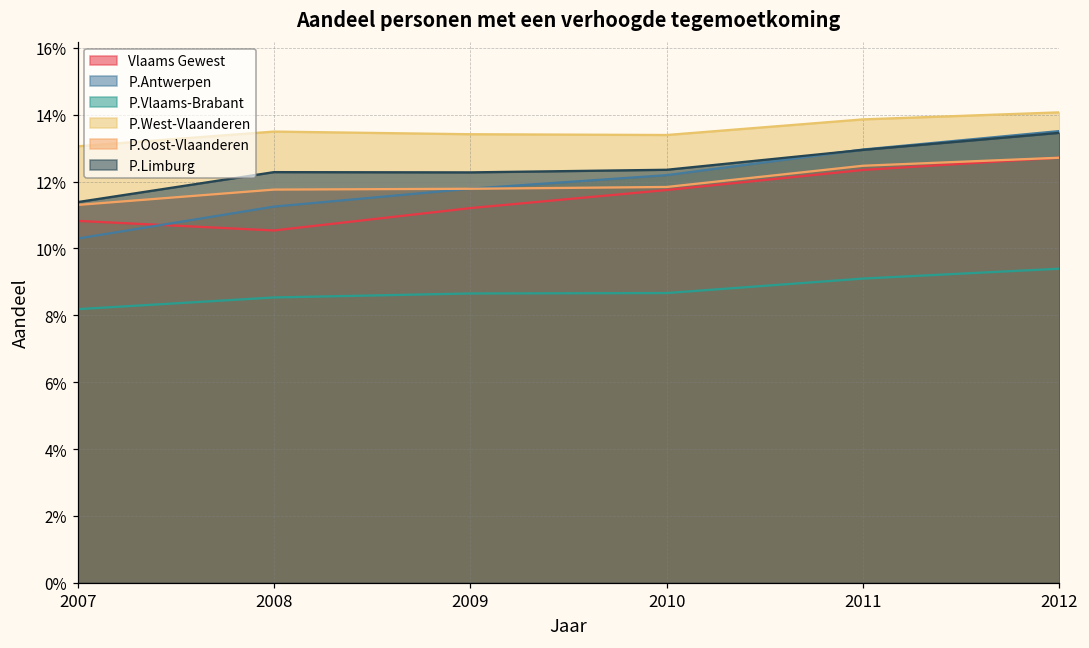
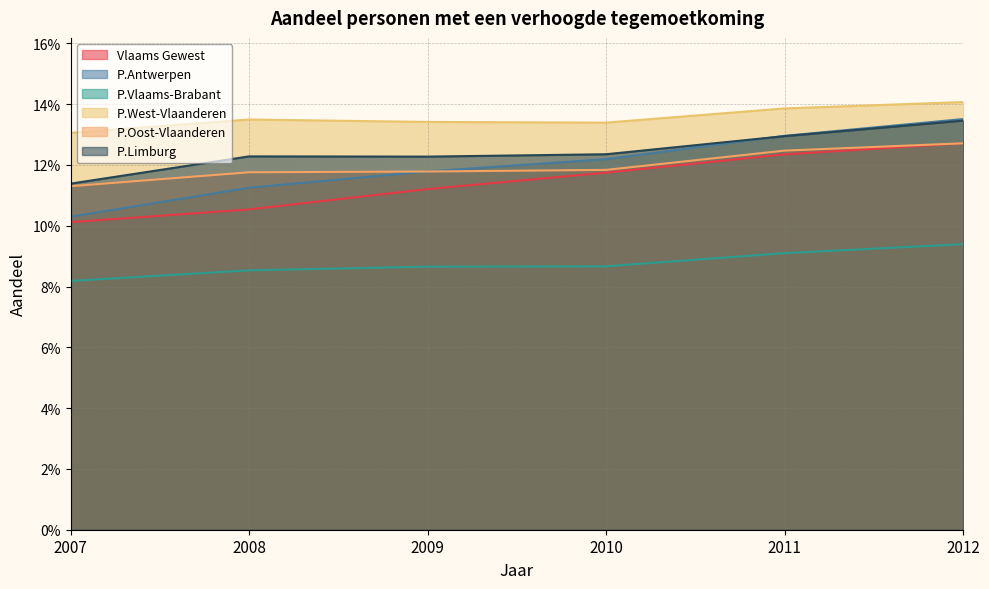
Vlaams Gewest, 2007: 10.8% -> 10.1%
